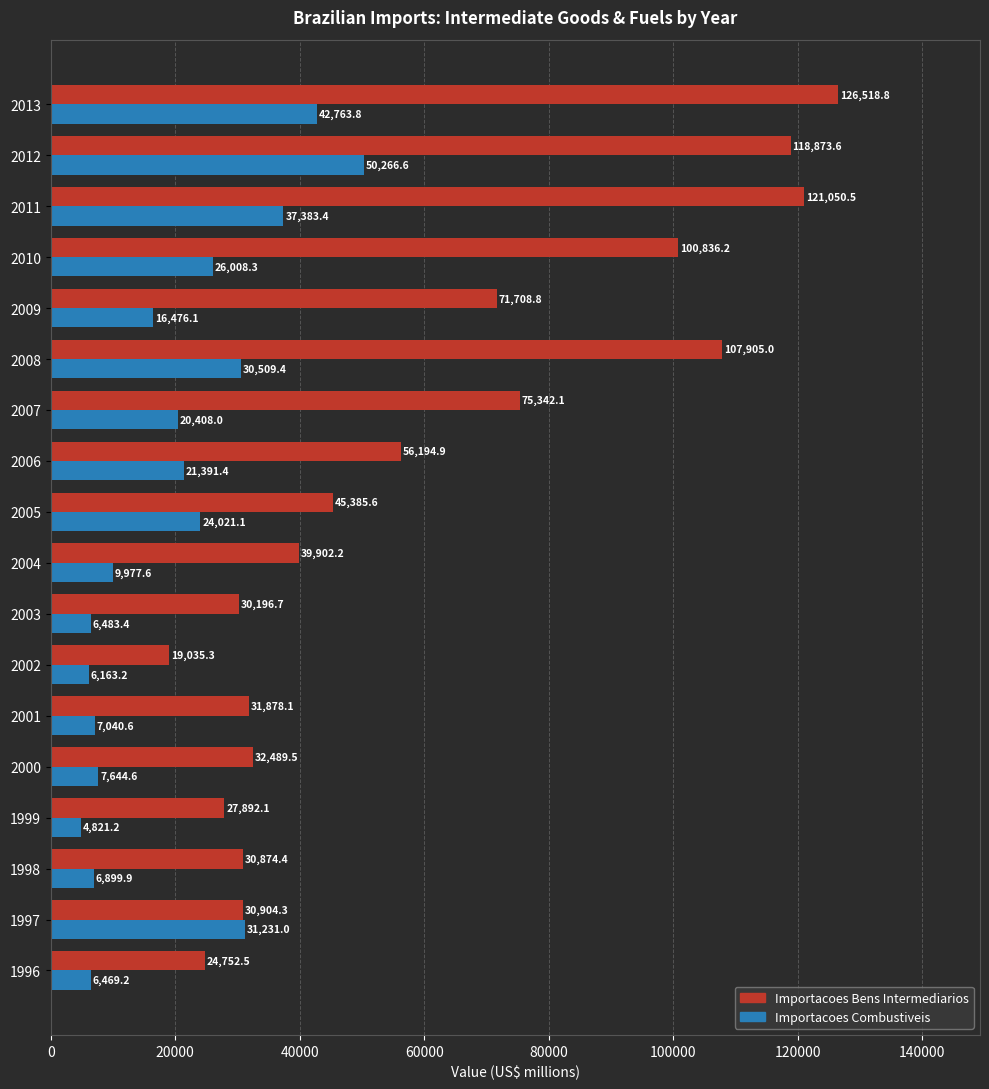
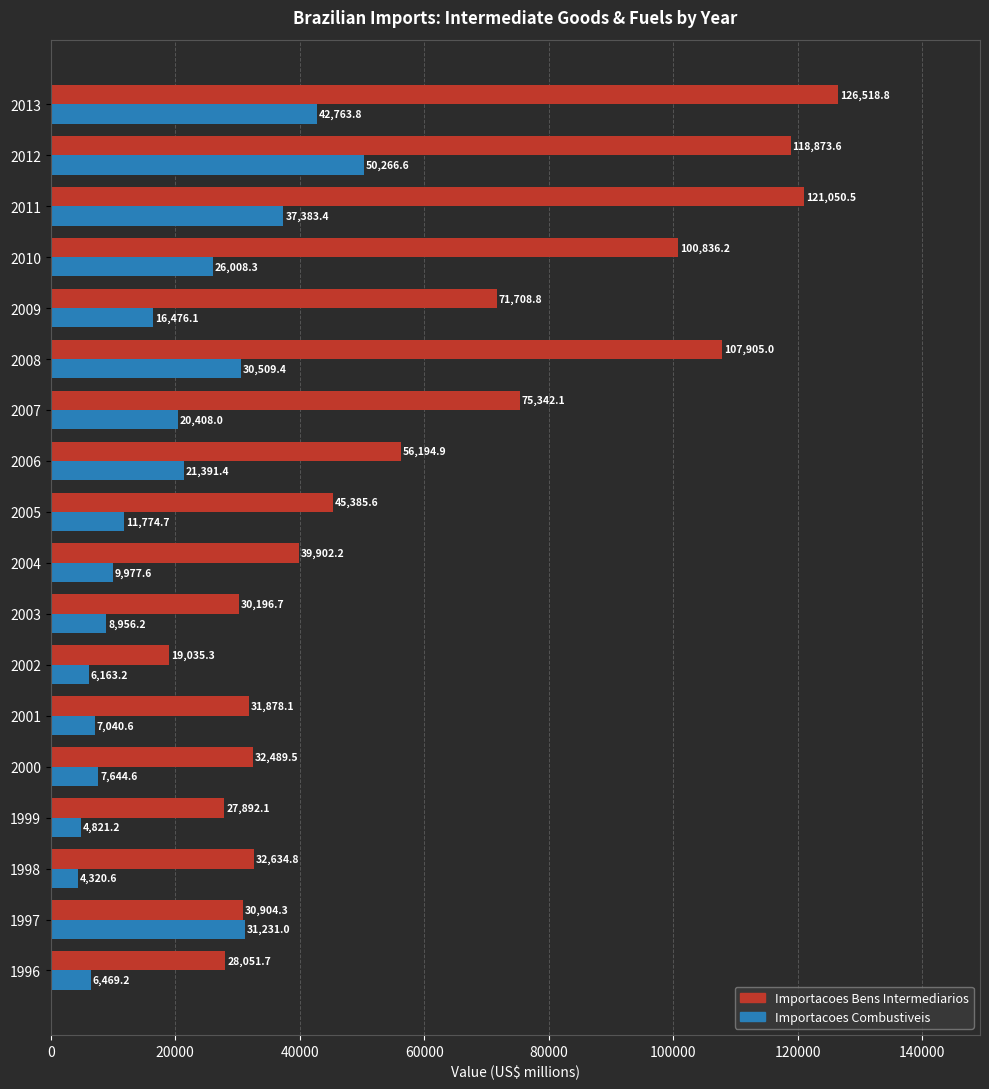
Importacoes Combustiveis, 2005: 24,021.1 -> 11,774.7
Importacoes Combustiveis, 2003: 6,483.4 -> 8,956.2
Importacoes Bens Intermediarios, 1998: 30,874.4 -> 32,634.8
Importacoes Combustiveis, 1998: 6,899.9 -> 4,320.6
Importacoes Bens Intermediarios, 1996: 24,752.5 -> 28,051.7
